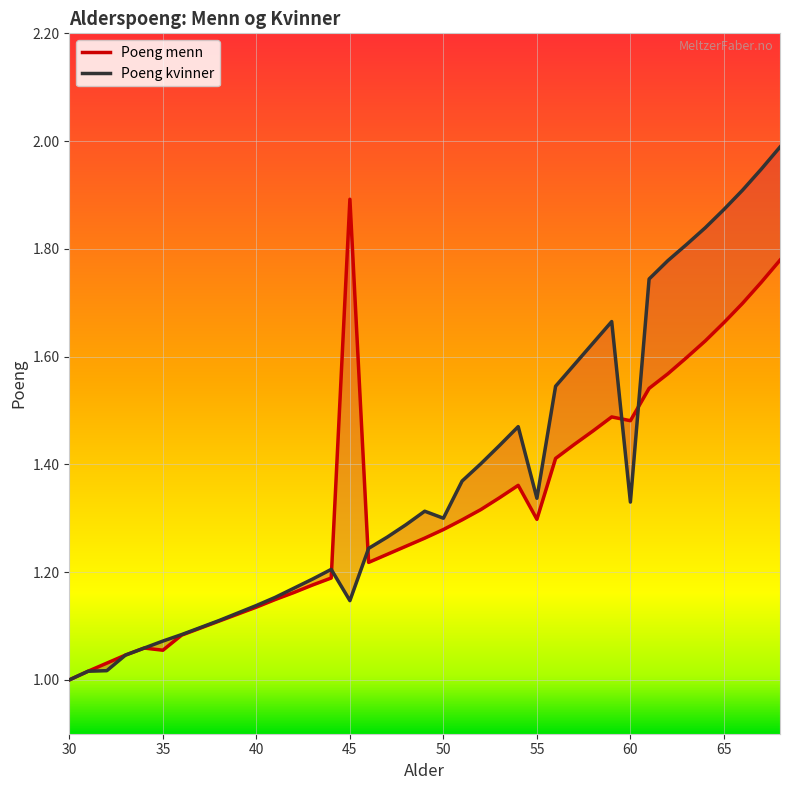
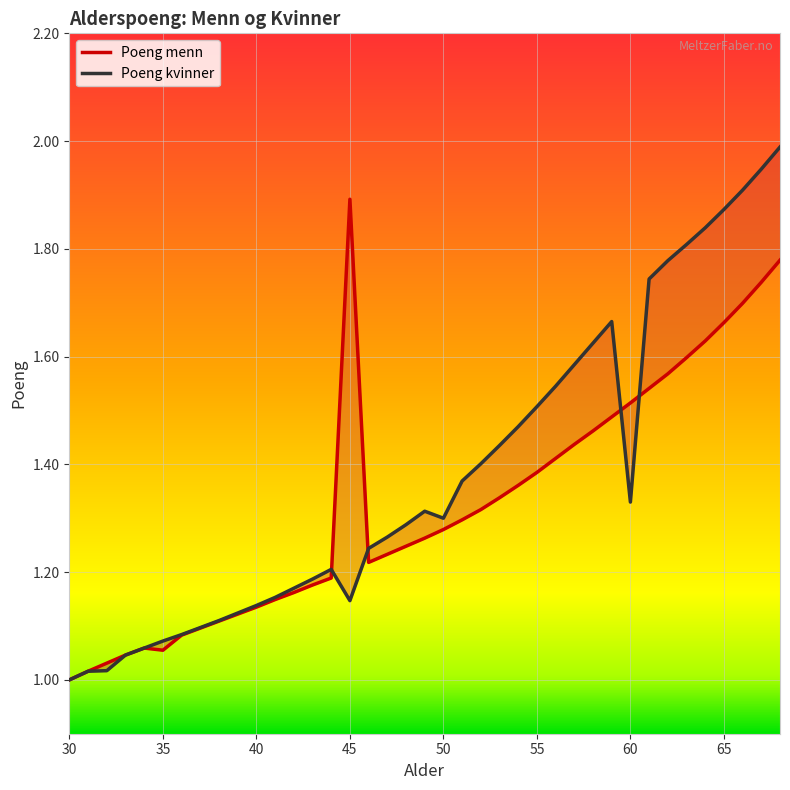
Poeng menn, 55: 1.30 -> 1.39
Poeng kvinner, 55: 1.34 -> 1.51
Poeng menn, 60: 1.48 -> 1.51
